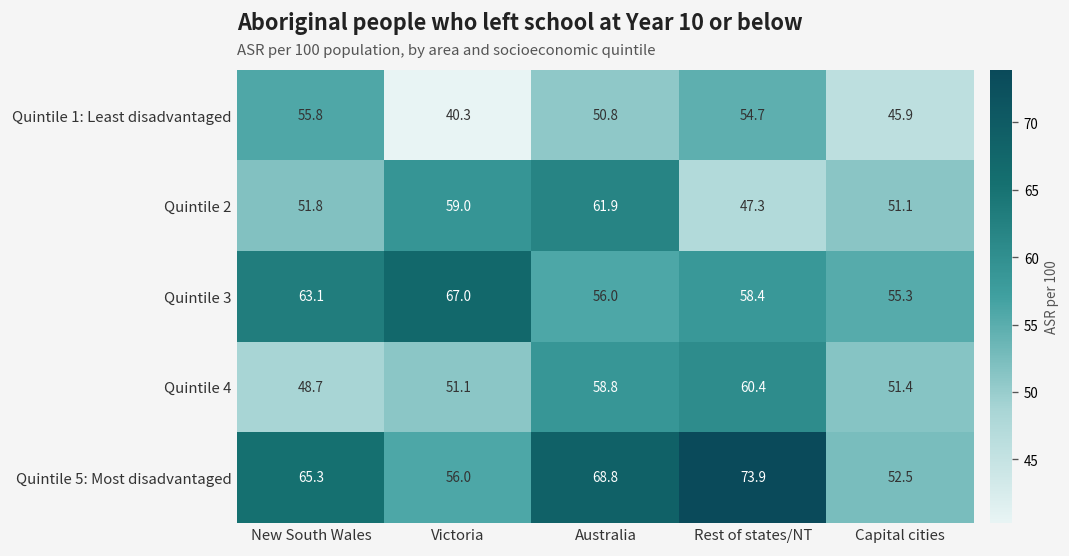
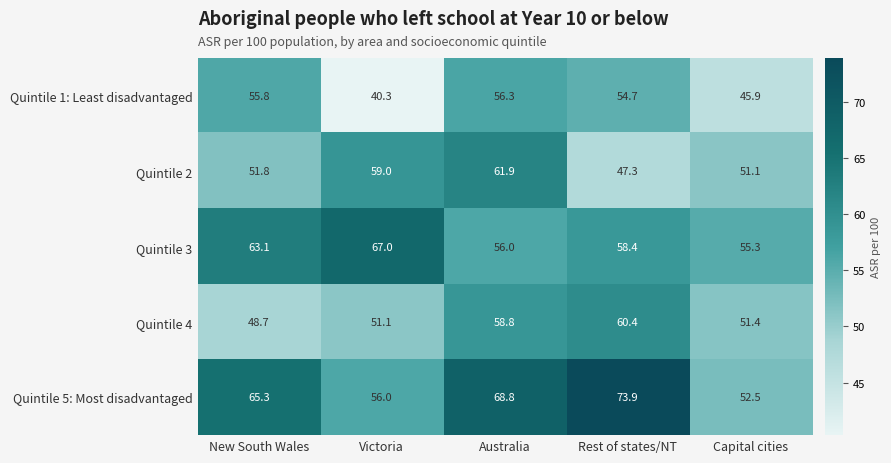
Quintile 1: Least disadvantaged, Australia: 50.8 -> 56.3
